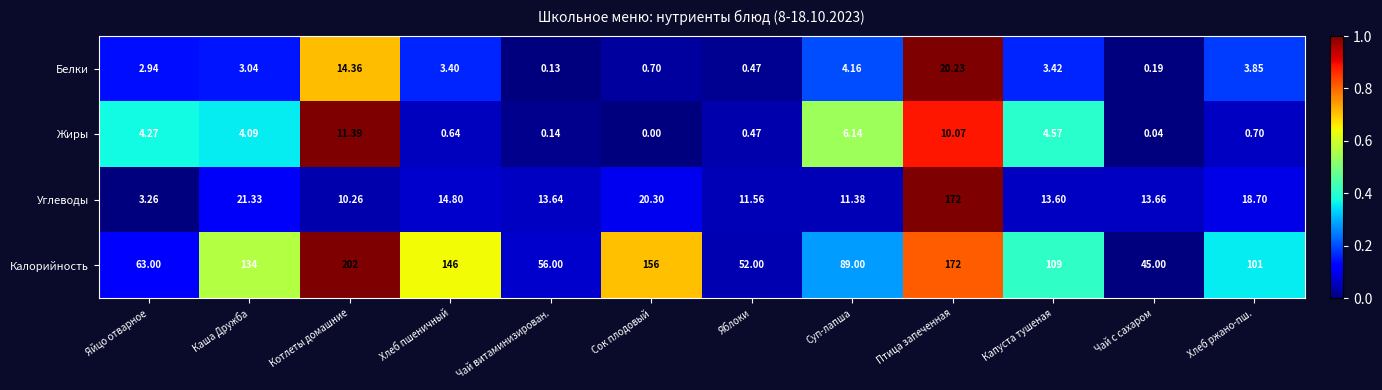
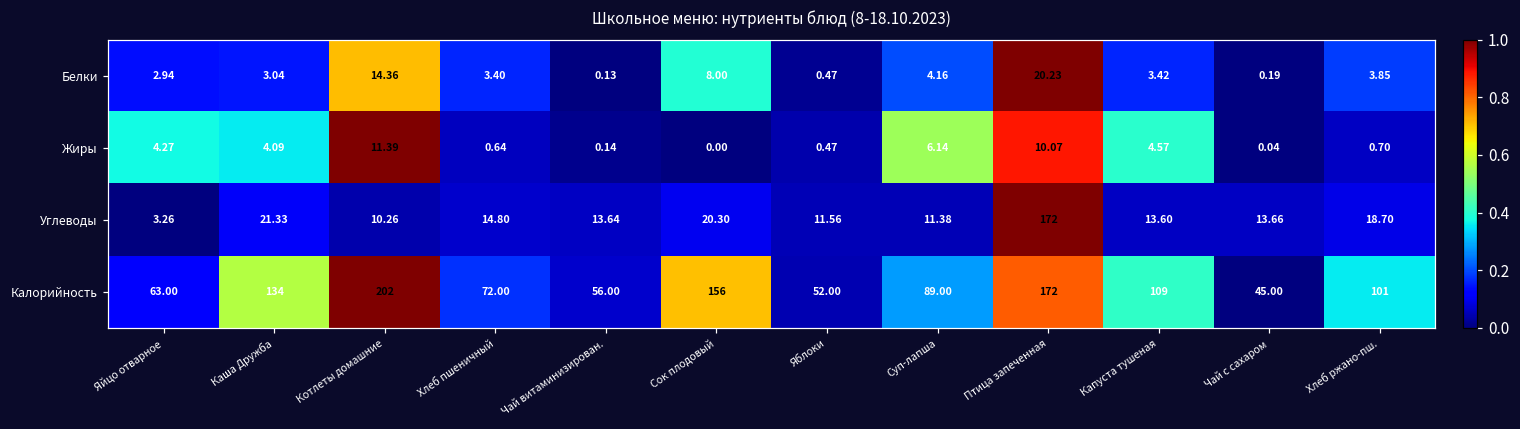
Белки, Сок плодовый: 0.70 -> 8.00
Калорийность, Хлеб пшеничный: 146 -> 72.00
